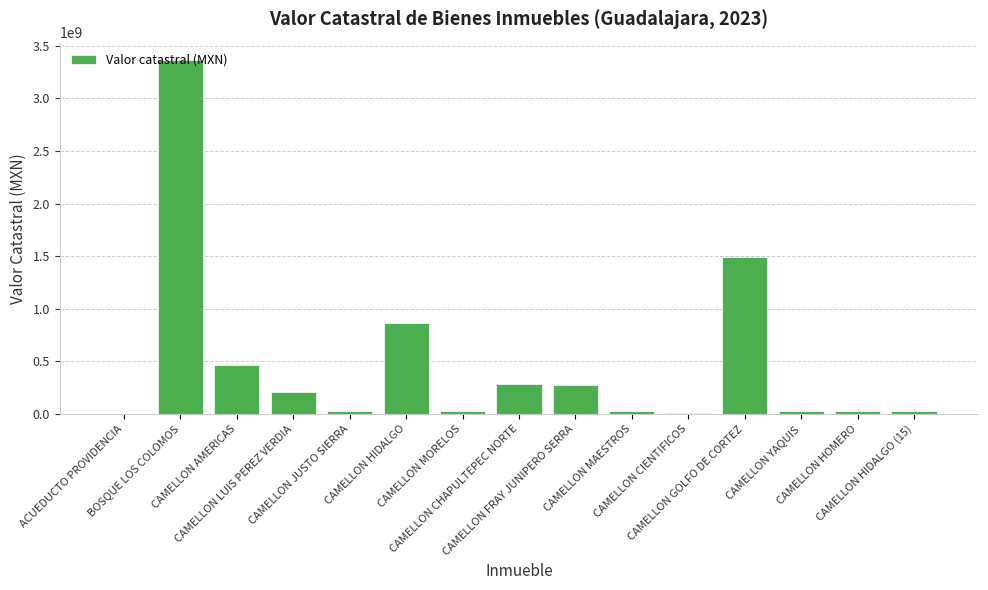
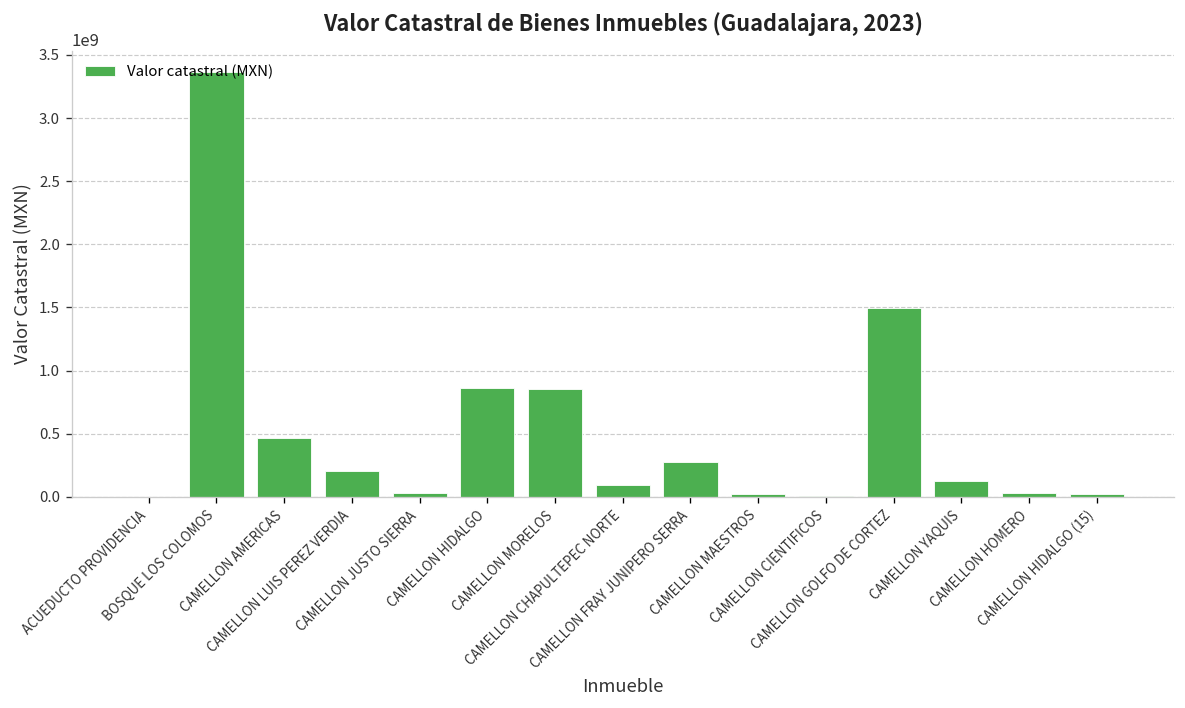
CAMELLON MORELOS: 30000000 -> 850000000
CAMELLON CHAPULTEPEC NORTE: 280000000 -> 100000000
CAMELLON YAQUIS: 30000000 -> 120000000
